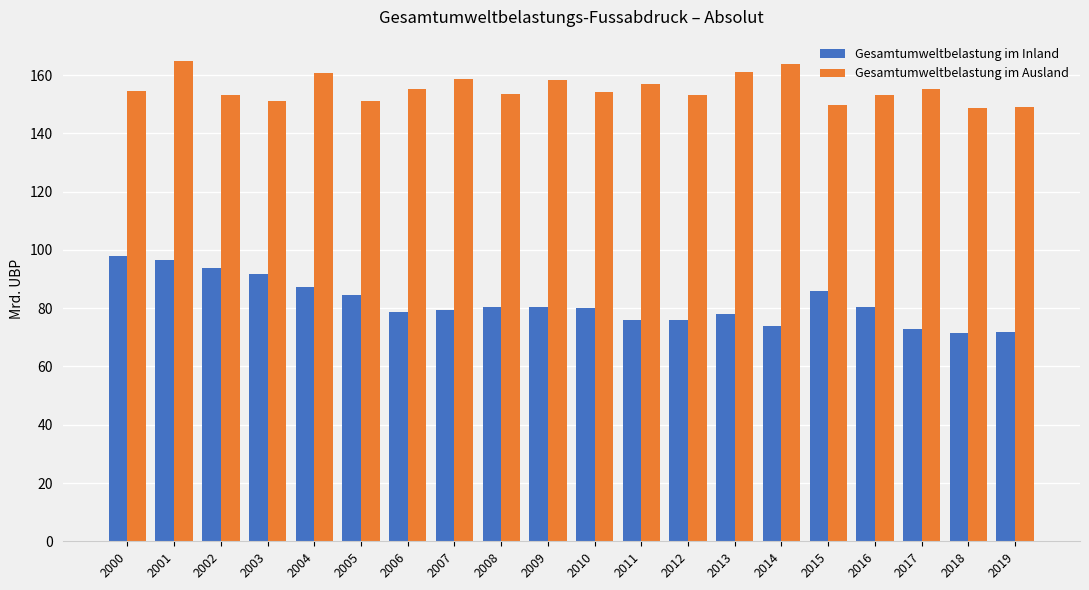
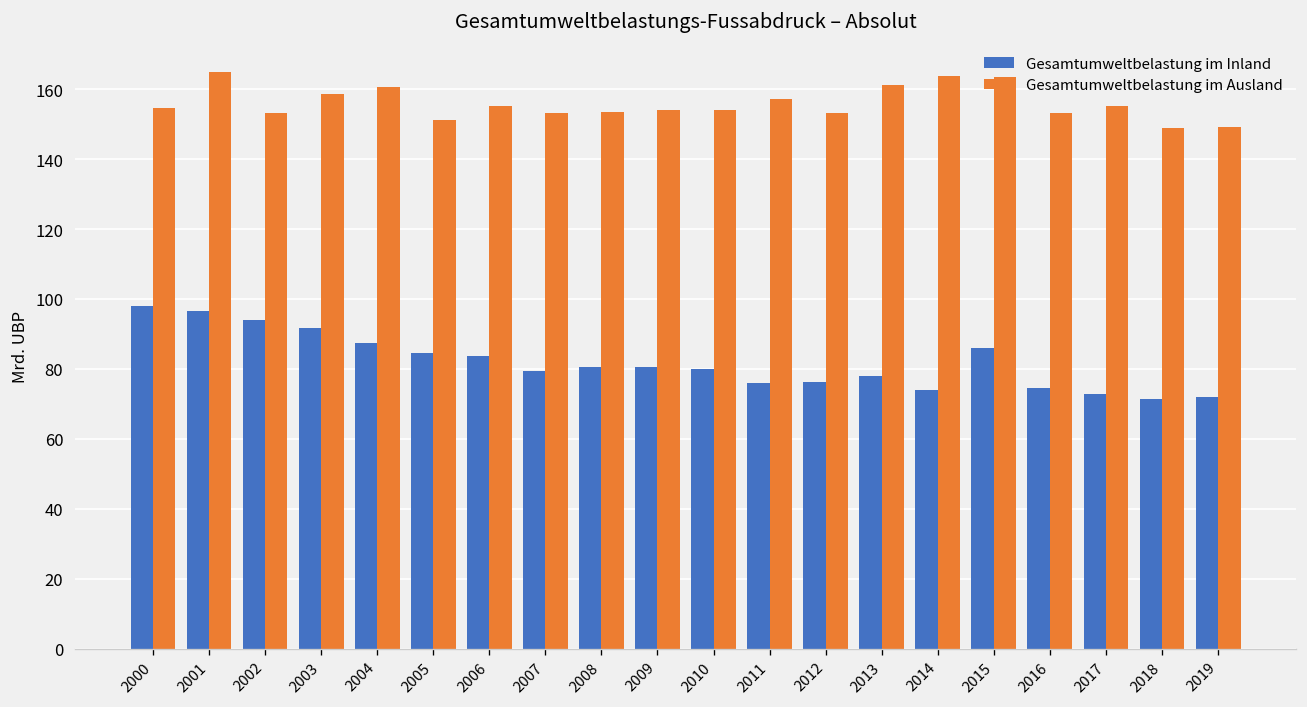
Gesamtumweltbelastung im Ausland, 2003: 151 -> 159
Gesamtumweltbelastung im Inland, 2006: 79 -> 84
Gesamtumweltbelastung im Ausland, 2007: 159 -> 153
Gesamtumweltbelastung im Ausland, 2009: 158 -> 154
Gesamtumweltbelastung im Ausland, 2015: 150 -> 163
Gesamtumweltbelastung im Inland, 2016: 81 -> 75
